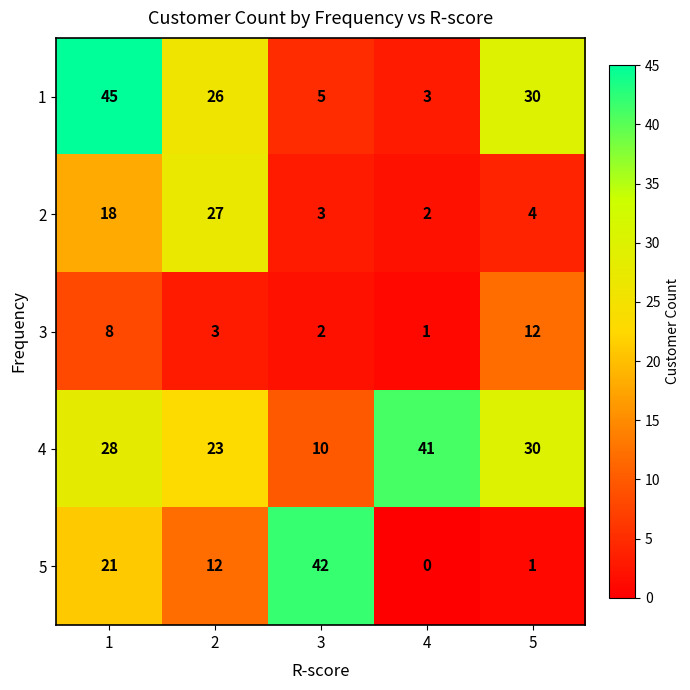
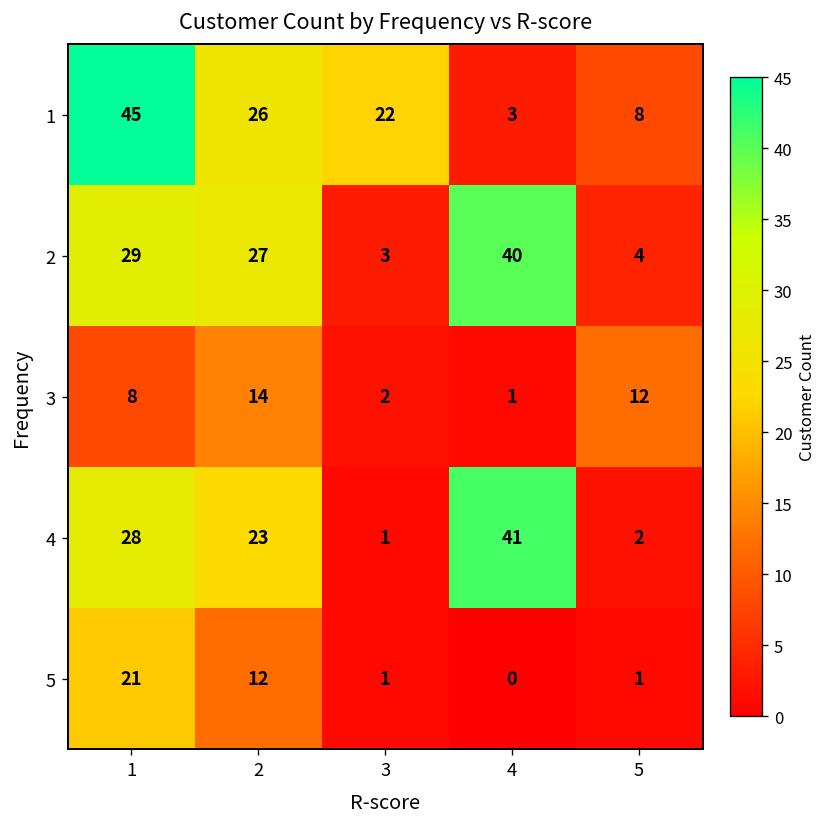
1, 3: 5 -> 22
1, 5: 30 -> 8
2, 1: 18 -> 29
2, 4: 2 -> 40
3, 2: 3 -> 14
4, 3: 10 -> 1
4, 5: 30 -> 2
5, 3: 42 -> 1
